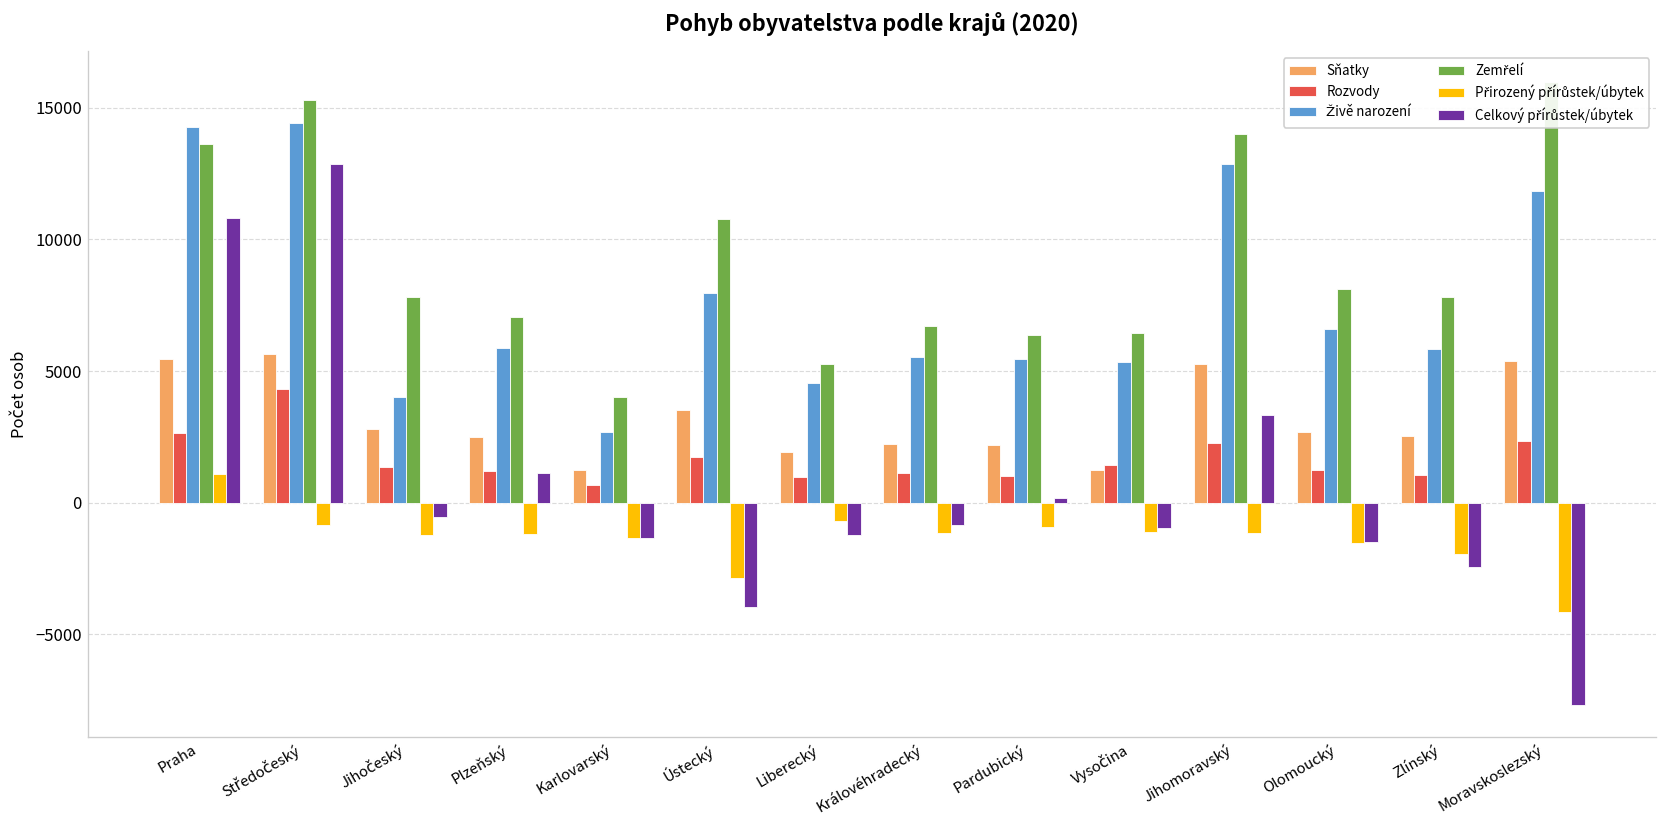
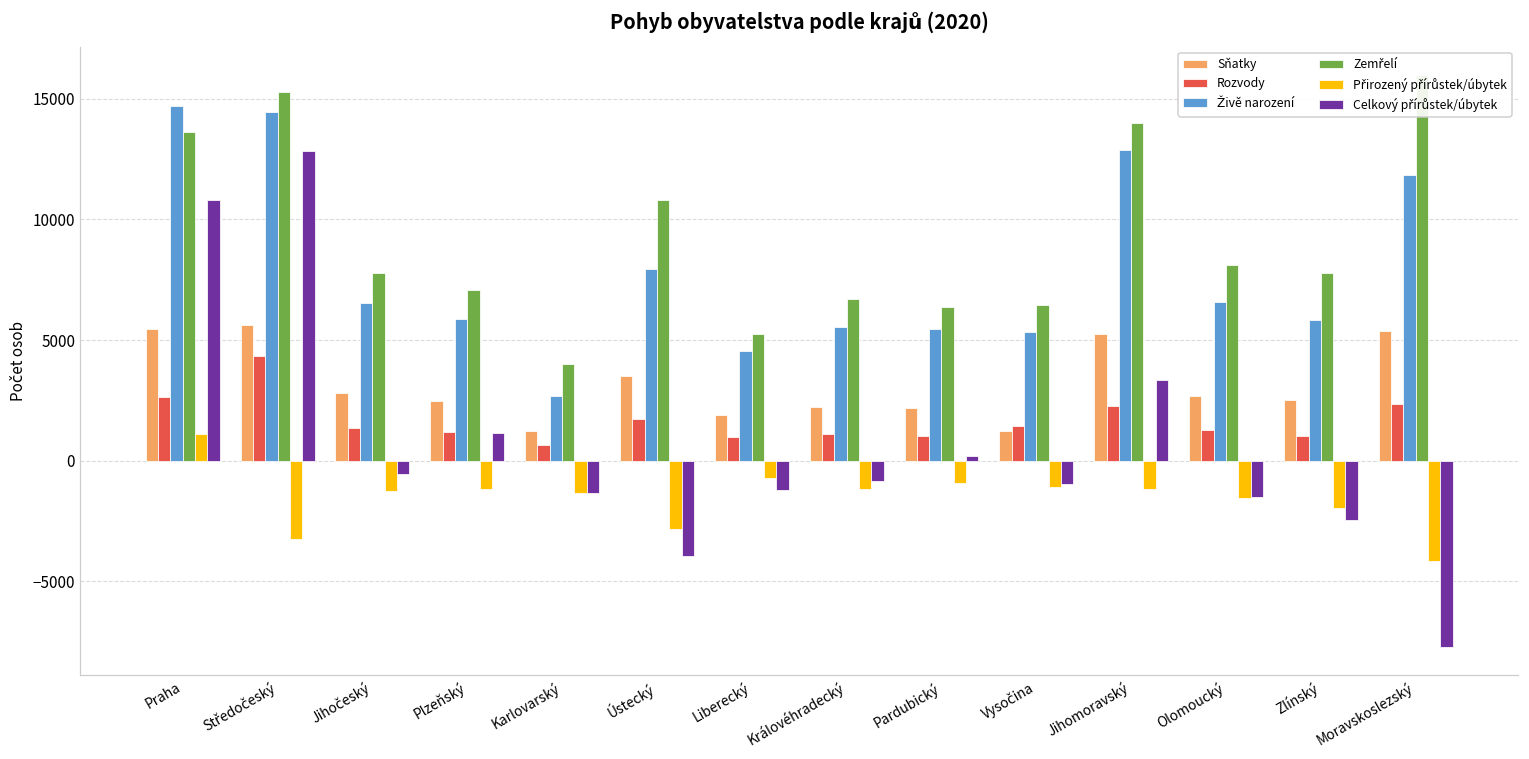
Živě narození, Praha: 14300 -> 14700
Přirozený přírůstek/úbytek, Středočeský: -900 -> -3300
Živě narození, Jihočeský: 4000 -> 6600
